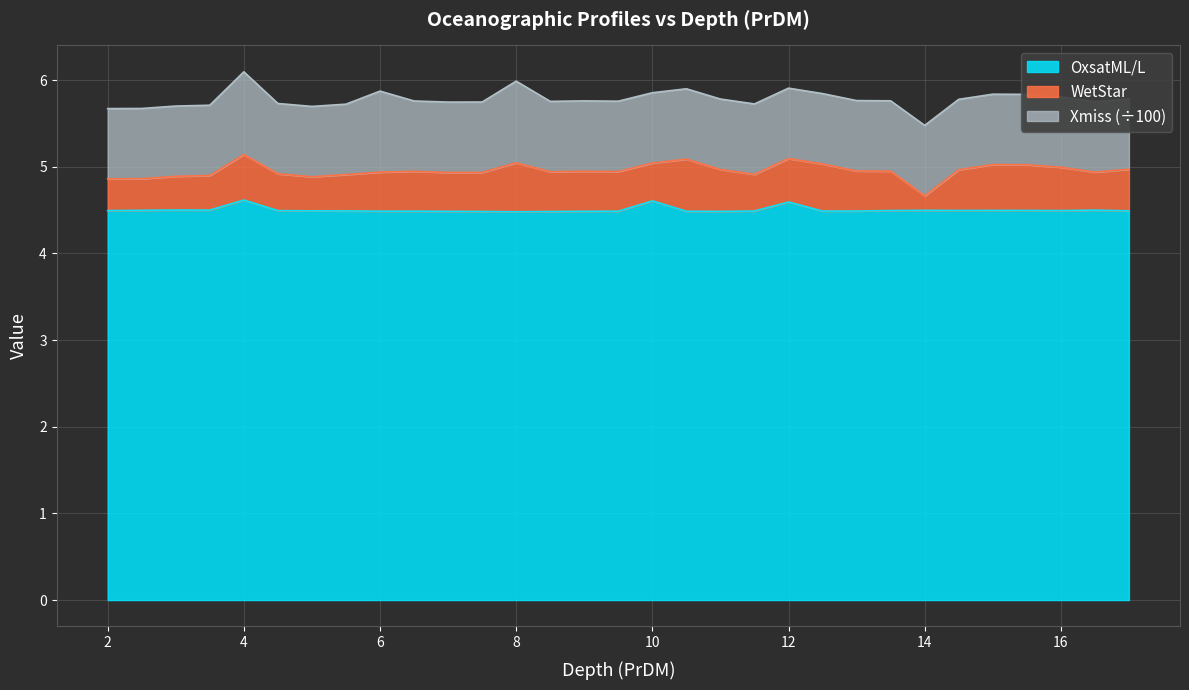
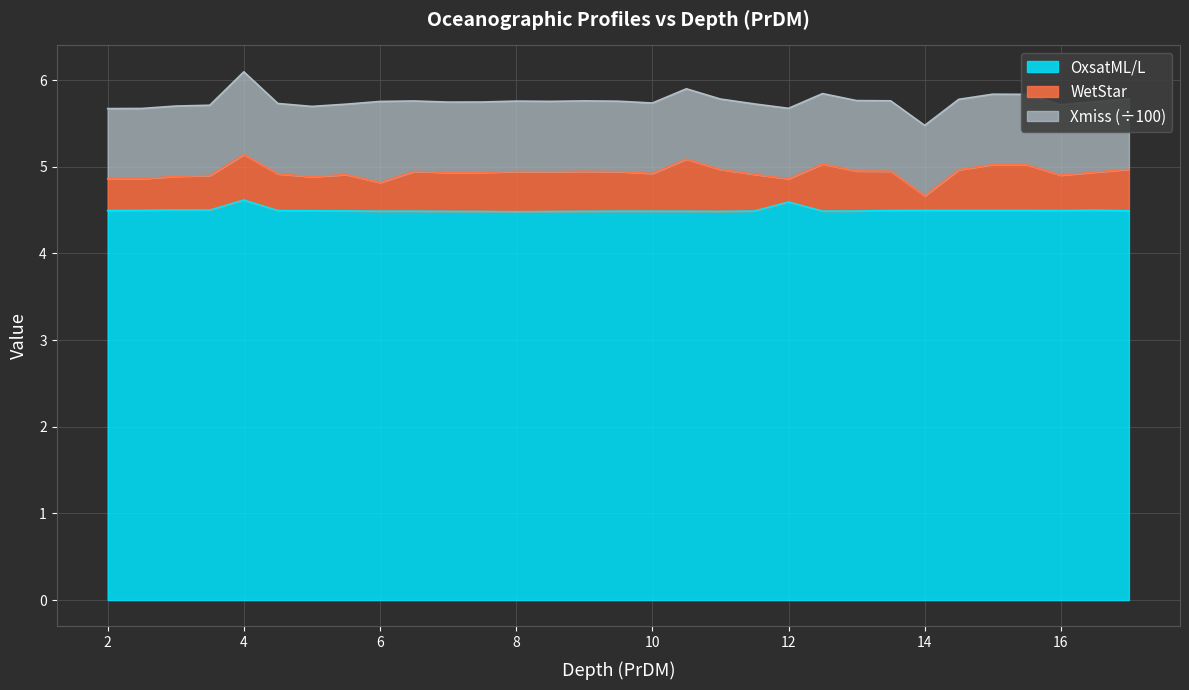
WetStar, 6: 0.5 -> 0.3
WetStar, 8: 0.6 -> 0.5
Xmiss (÷100), 8: 0.9 -> 0.8
OxsatML/L, 10: 4.6 -> 4.5
WetStar, 12: 0.5 -> 0.3
WetStar, 16: 0.5 -> 0.4
